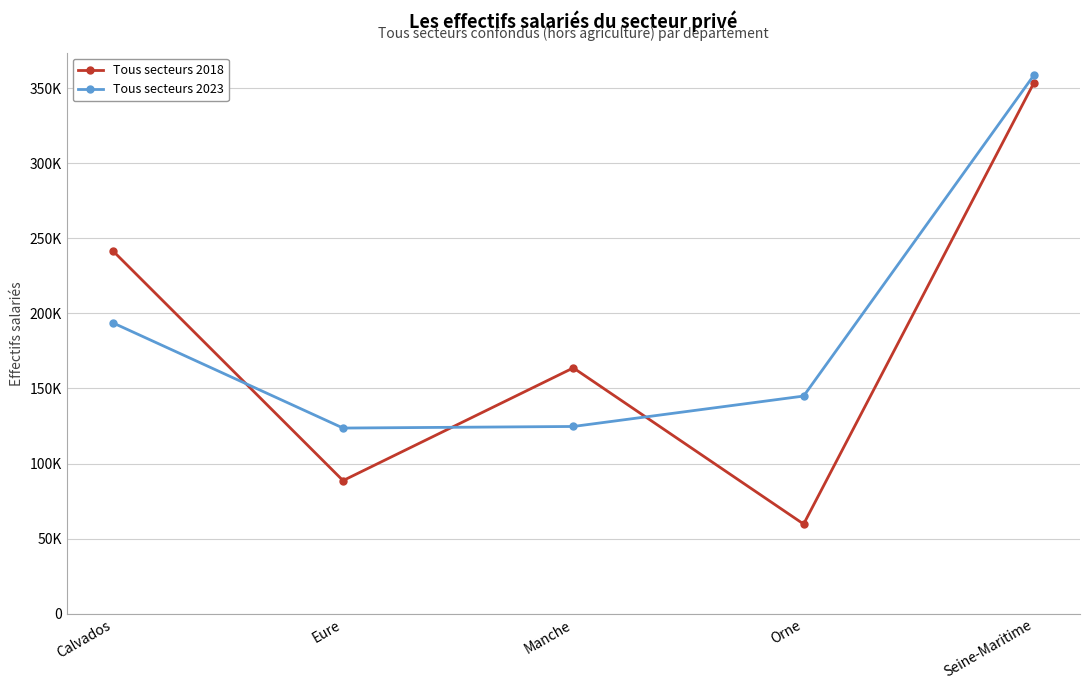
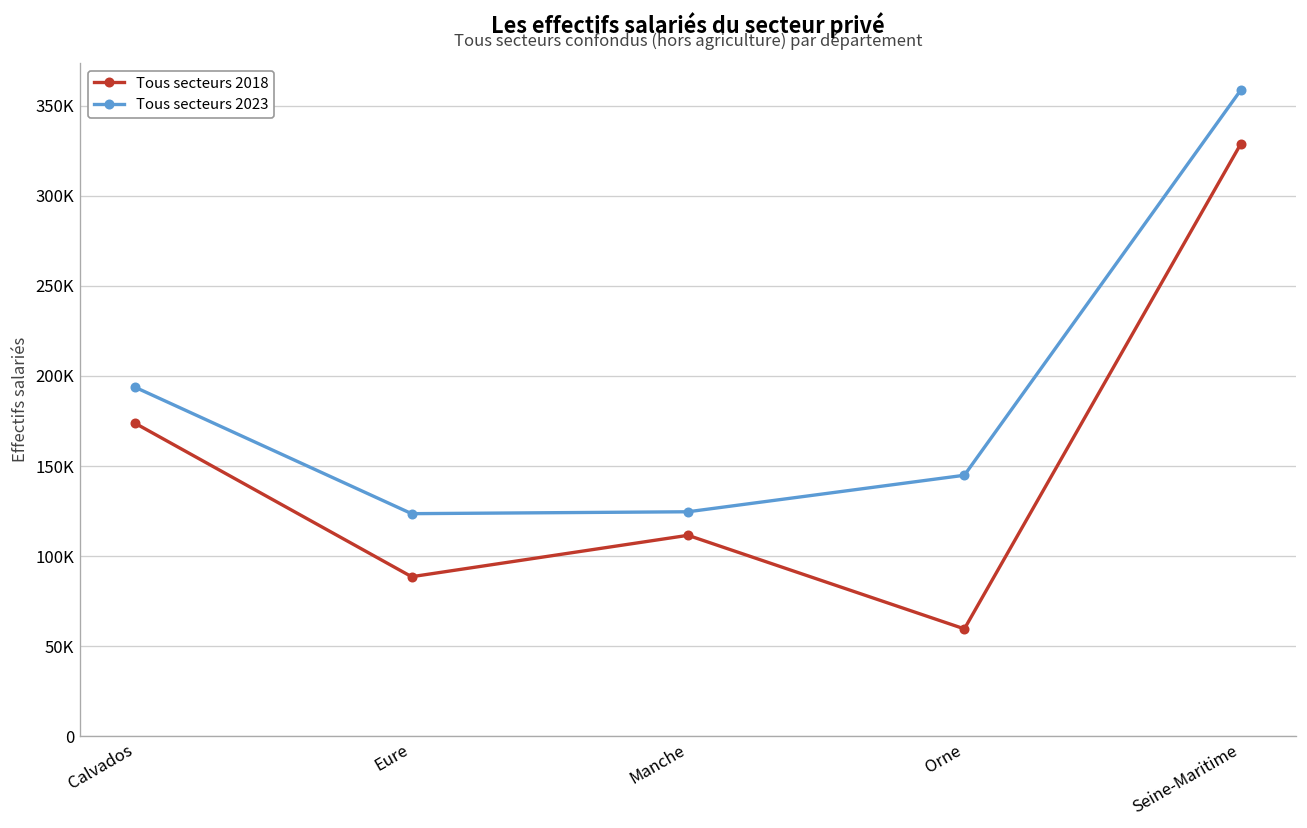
Tous secteurs 2018, Calvados: 242000 -> 174000
Tous secteurs 2018, Manche: 164000 -> 112000
Tous secteurs 2018, Seine-Maritime: 354000 -> 329000
